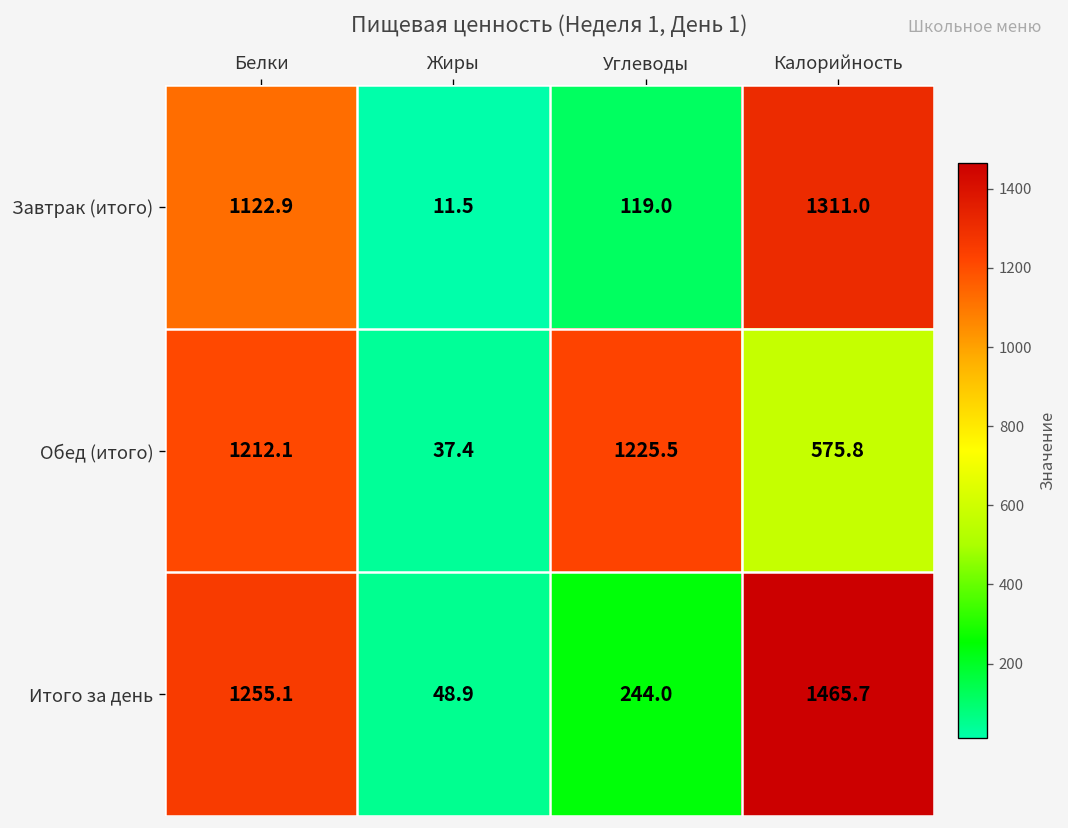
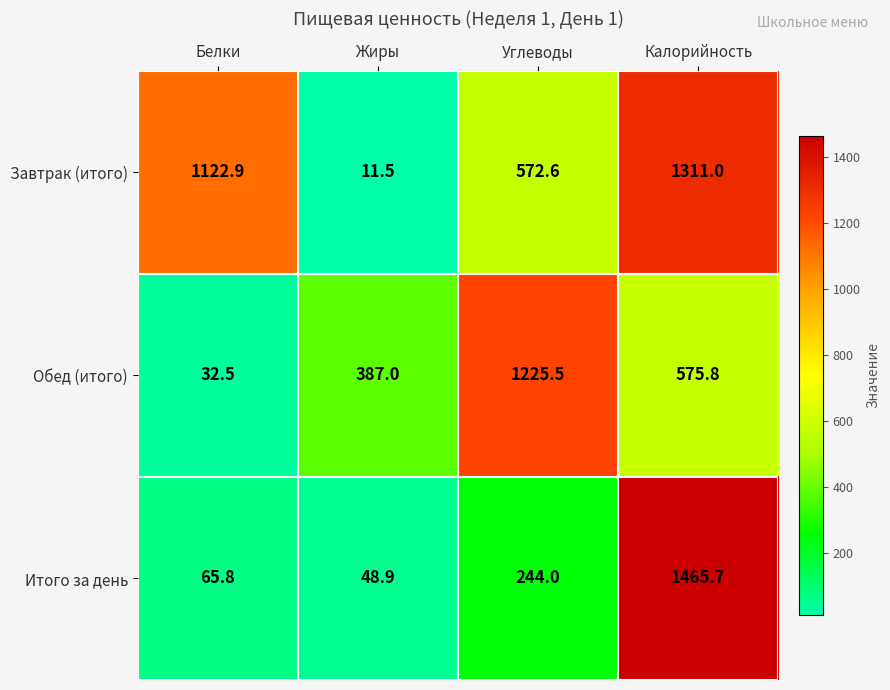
Завтрак (итого), Углеводы: 119.0 -> 572.6
Обед (итого), Белки: 1212.1 -> 32.5
Обед (итого), Жиры: 37.4 -> 387.0
Итого за день, Белки: 1255.1 -> 65.8
